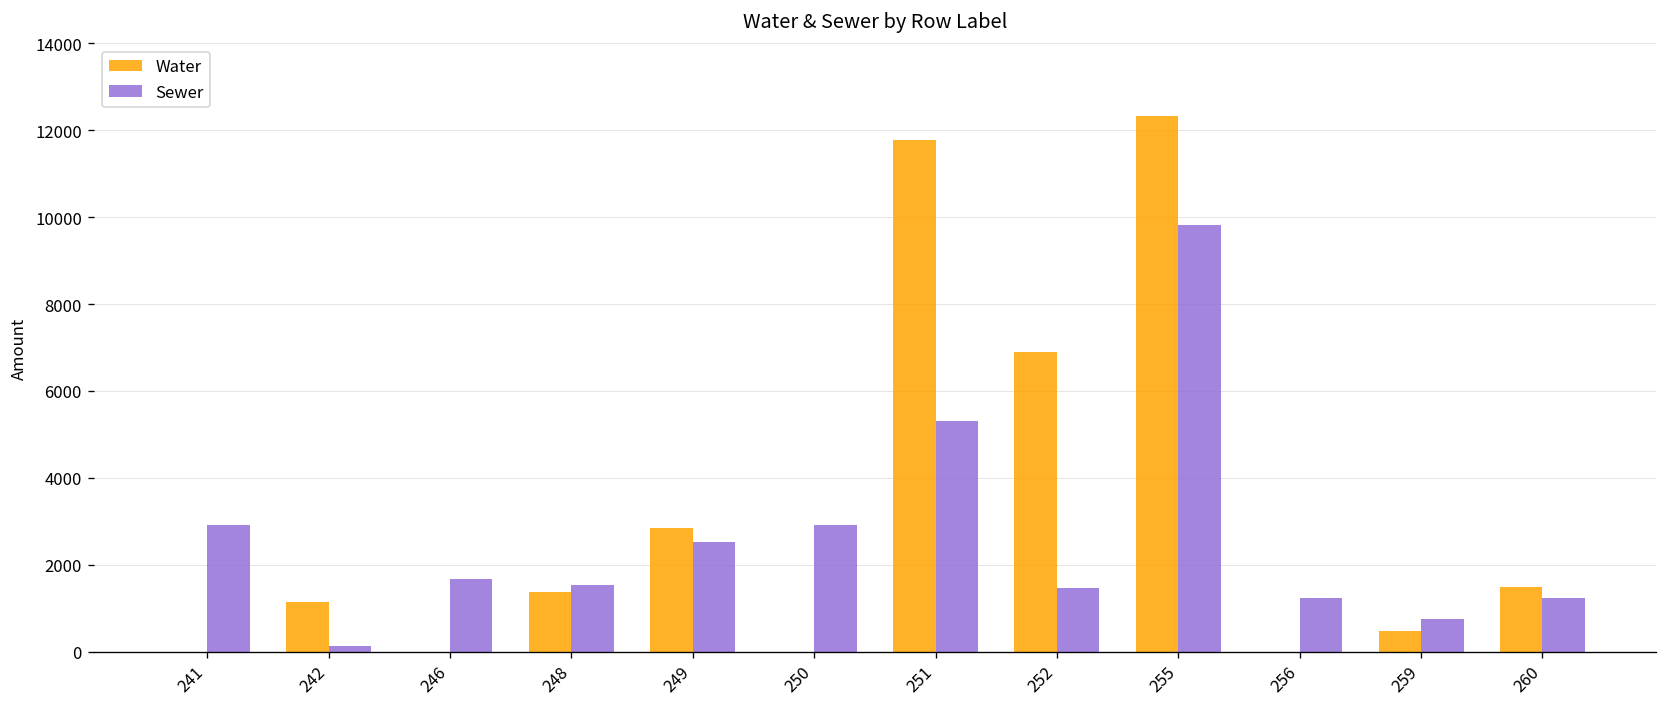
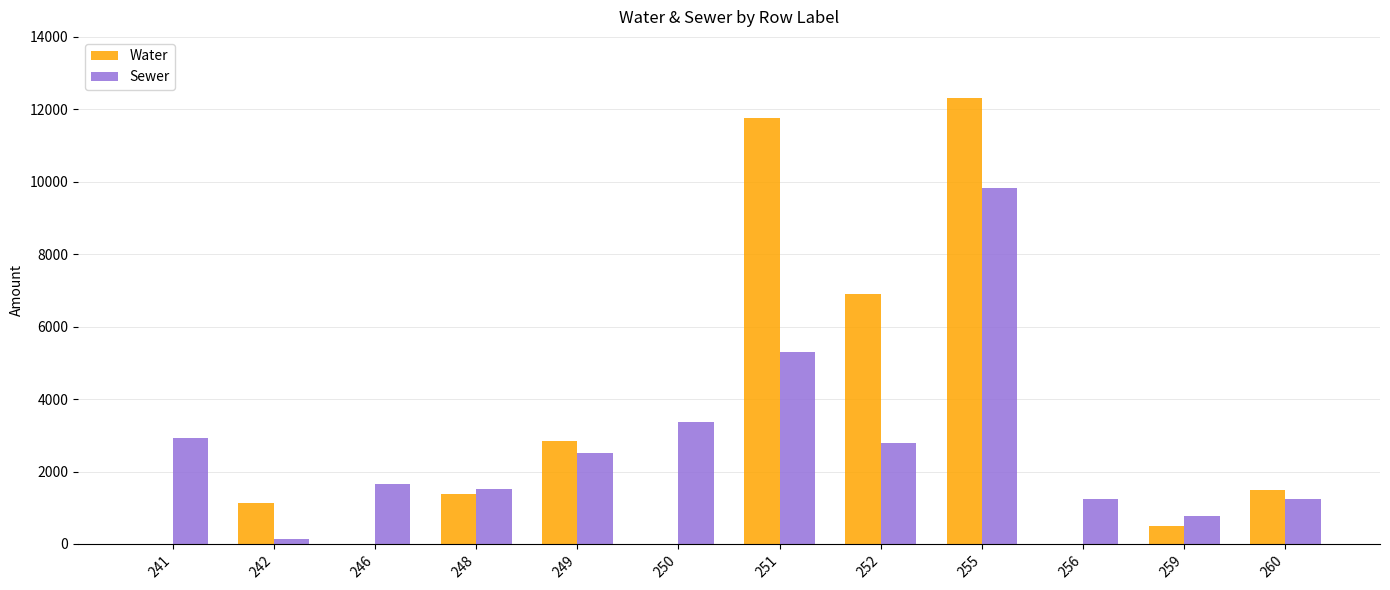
Sewer, 250: 2900 -> 3400
Sewer, 252: 1500 -> 2800
